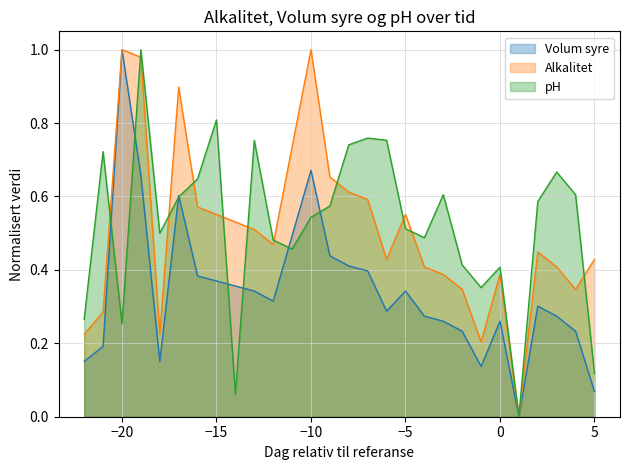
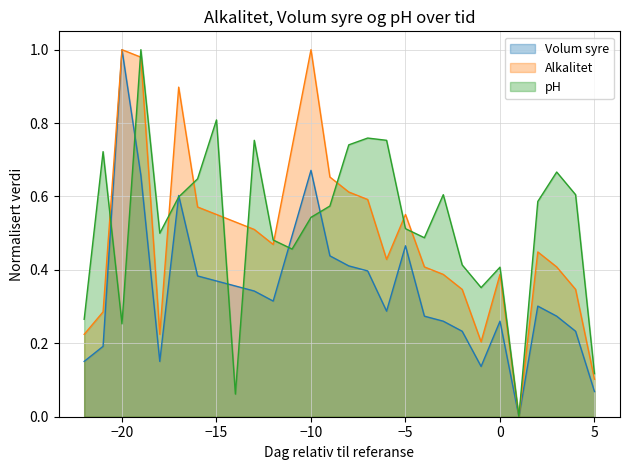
Volum syre, −5: 0.34 -> 0.47
Alkalitet, 5: 0.43 -> 0.10
